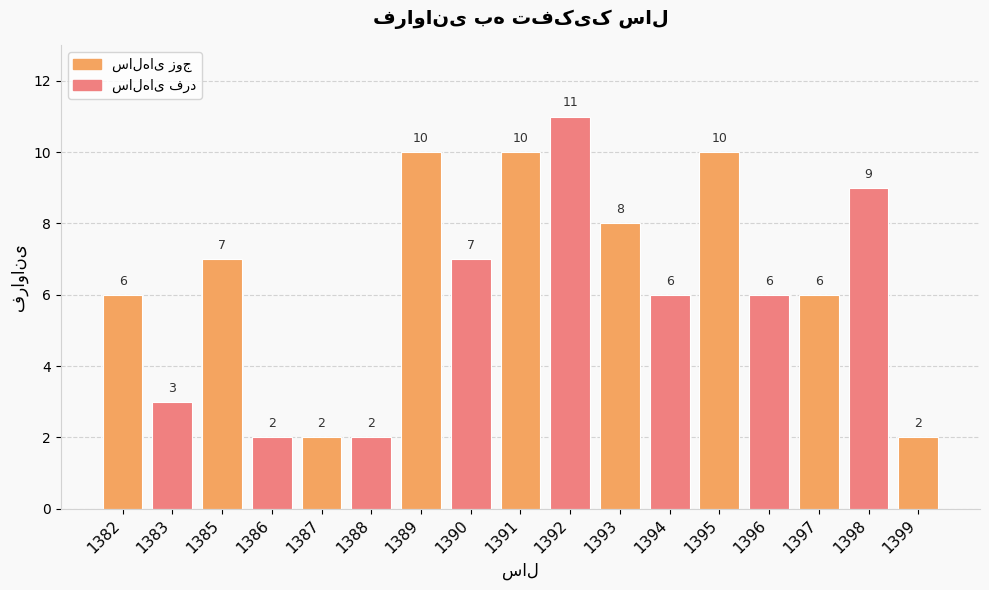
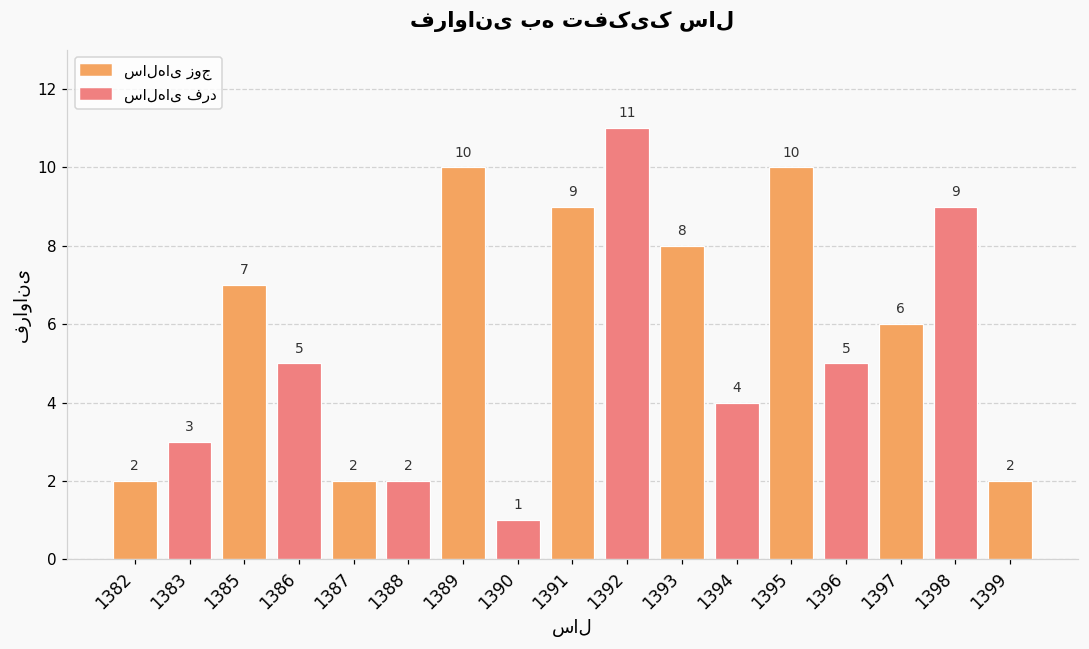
1382: 6 -> 2
1386: 2 -> 5
1390: 7 -> 1
1391: 10 -> 9
1394: 6 -> 4
1396: 6 -> 5
